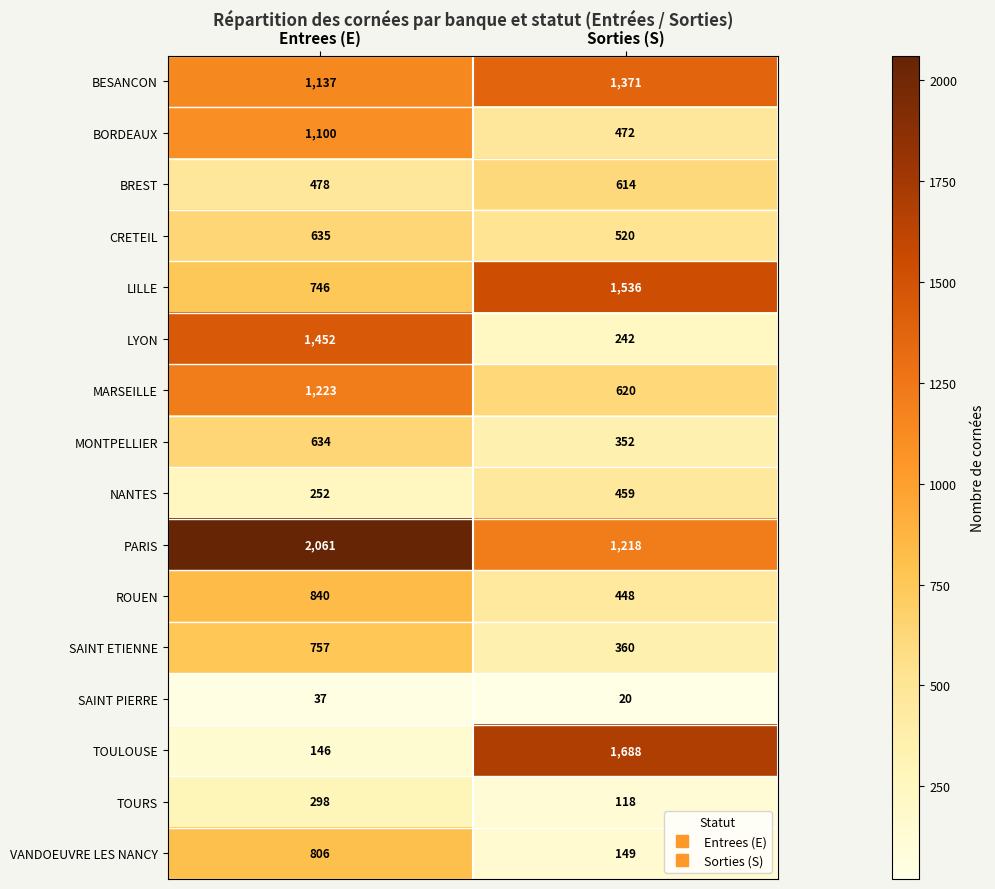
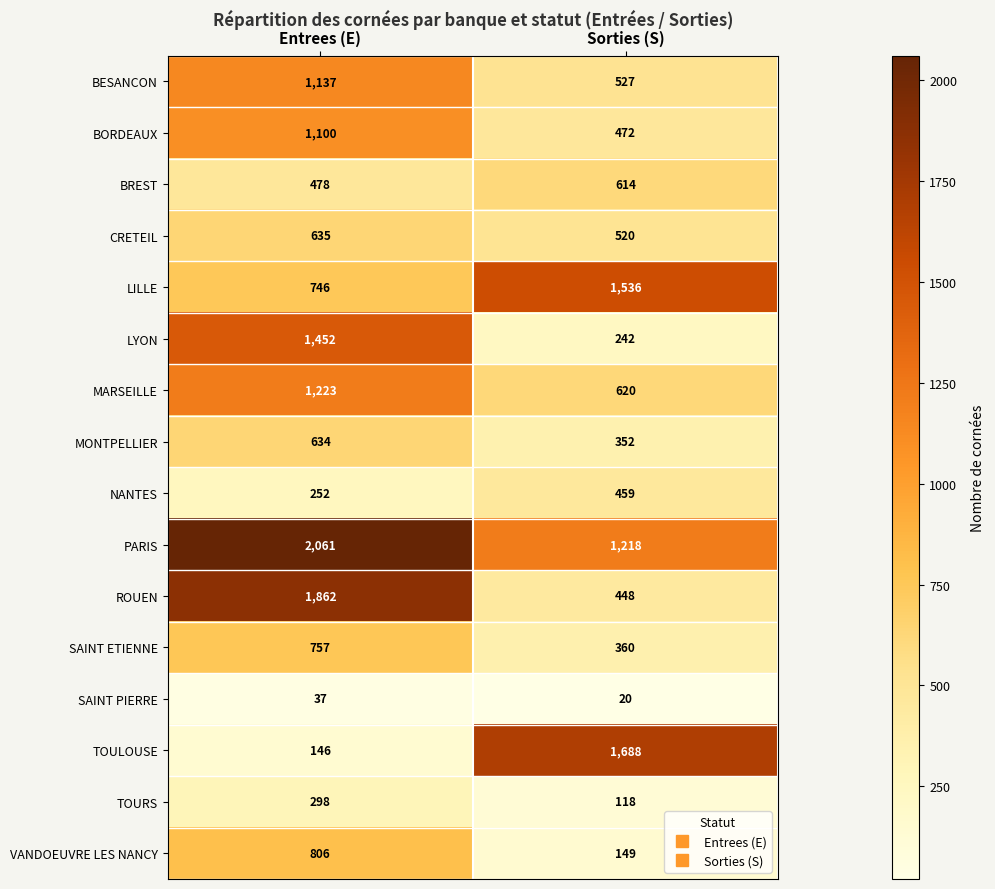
BESANCON, Sorties (S): 1,371 -> 527
ROUEN, Entrees (E): 840 -> 1,862
